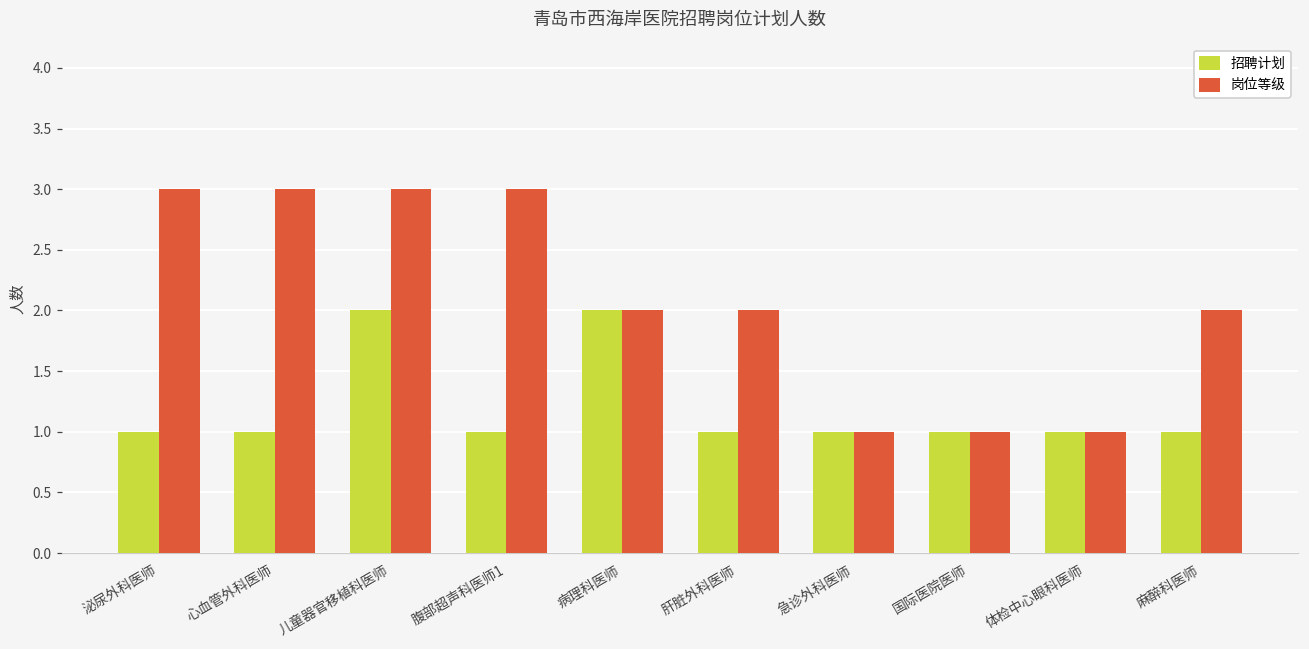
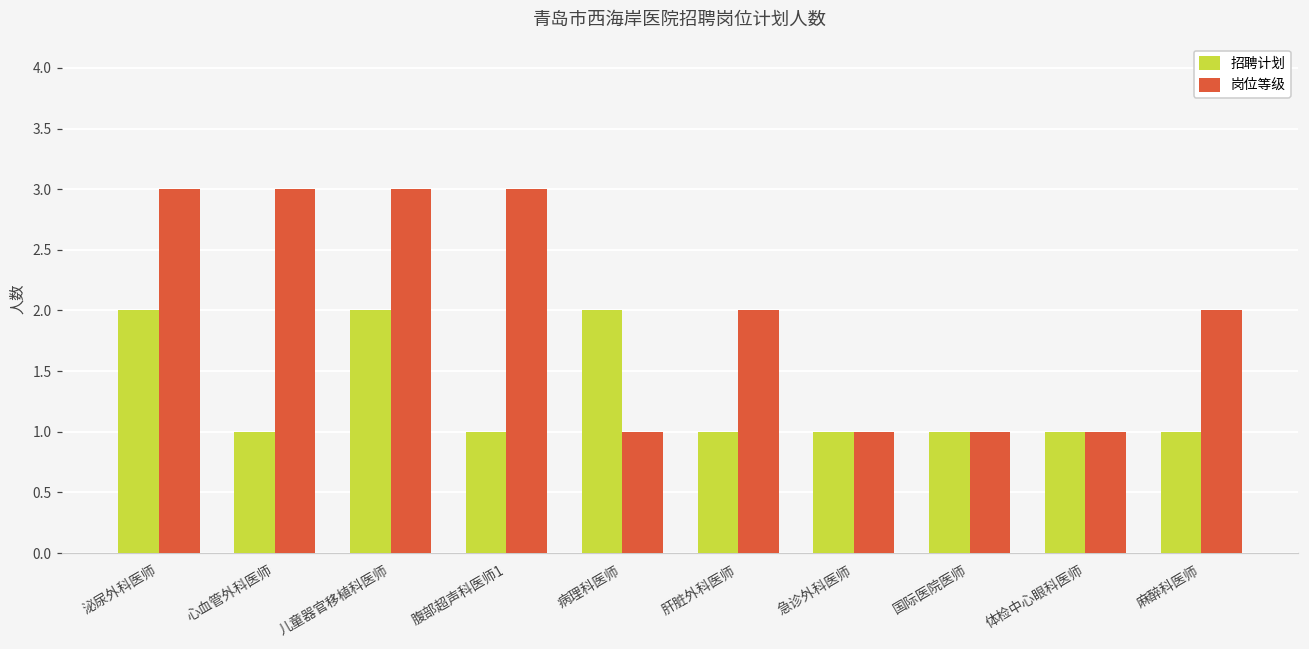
招聘计划, 泌尿外科医师: 1 -> 2
岗位等级, 病理科医师: 2 -> 1
